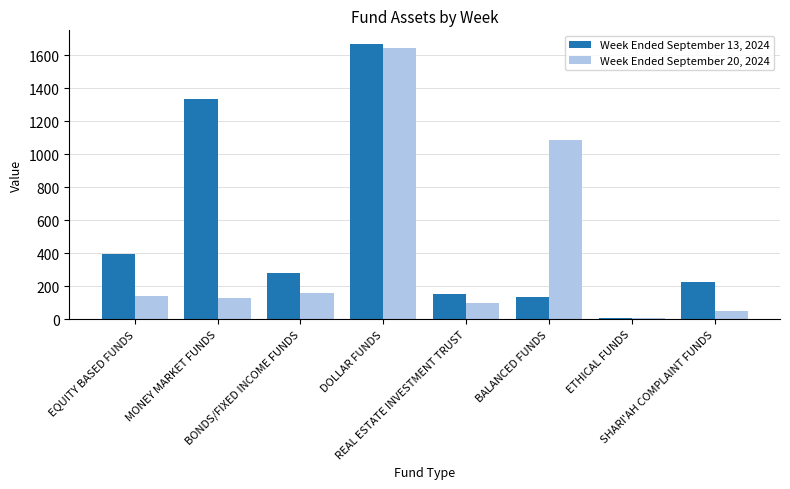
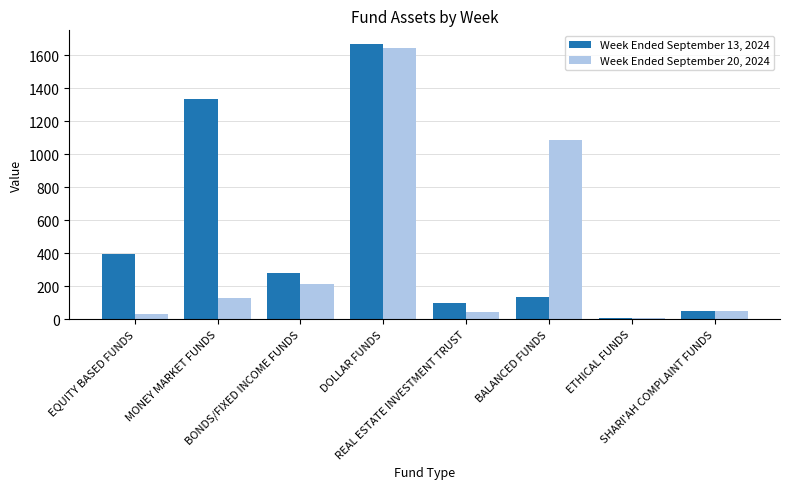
Week Ended September 20, 2024, EQUITY BASED FUNDS: 140 -> 30
Week Ended September 20, 2024, BONDS/FIXED INCOME FUNDS: 160 -> 220
Week Ended September 13, 2024, REAL ESTATE INVESTMENT TRUST: 150 -> 100
Week Ended September 20, 2024, REAL ESTATE INVESTMENT TRUST: 100 -> 40
Week Ended September 13, 2024, SHARI'AH COMPLAINT FUNDS: 220 -> 50
